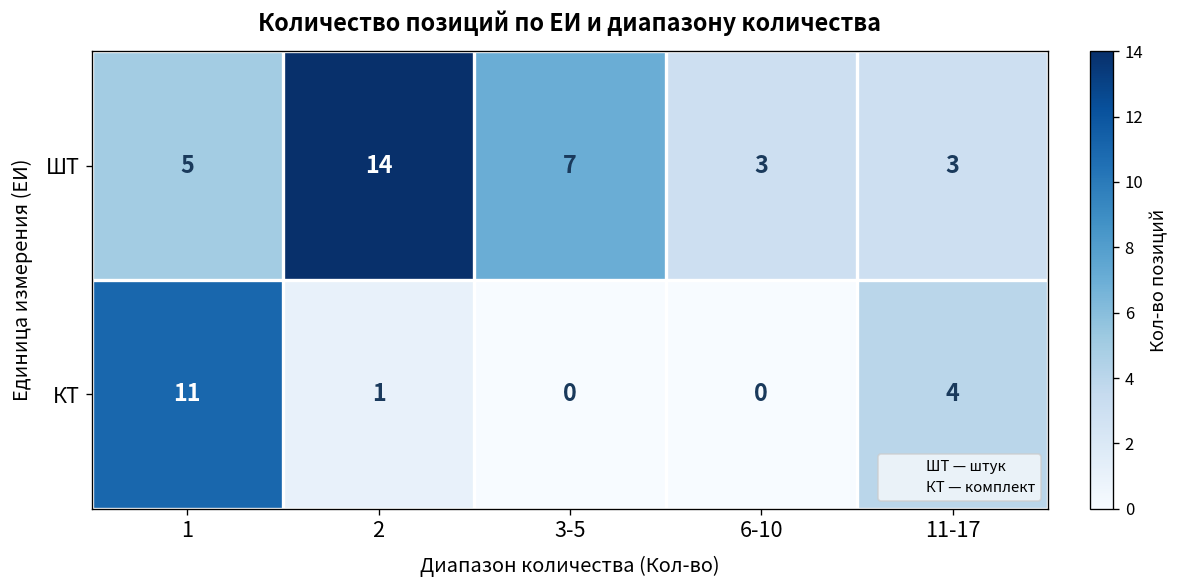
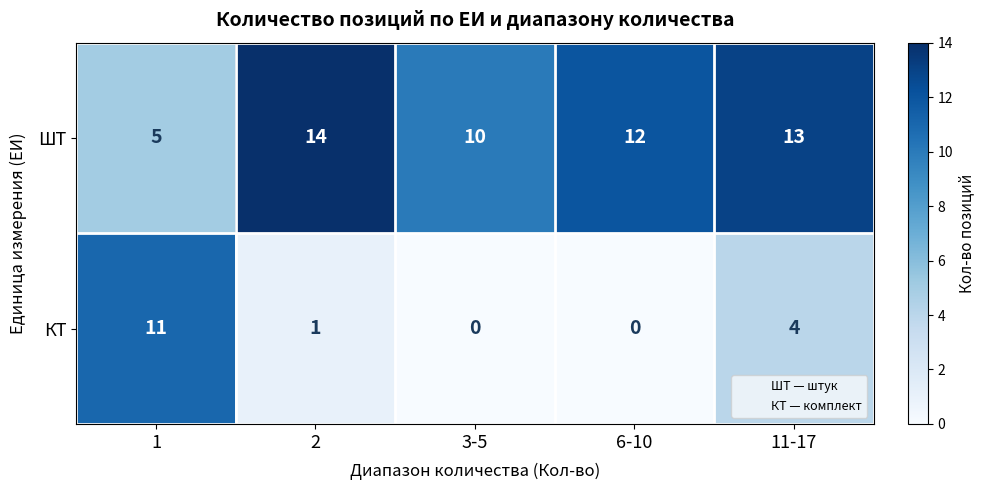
ШТ, 3-5: 7 -> 10
ШТ, 6-10: 3 -> 12
ШТ, 11-17: 3 -> 13
